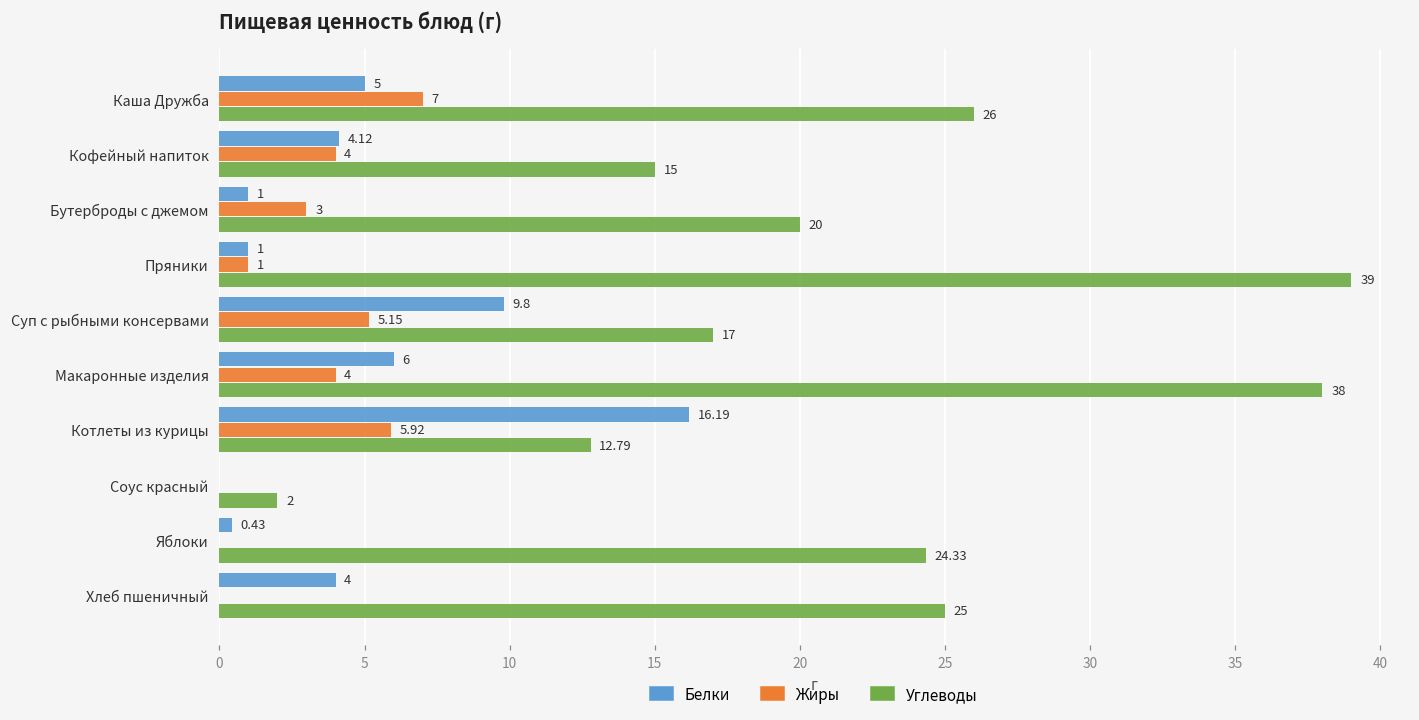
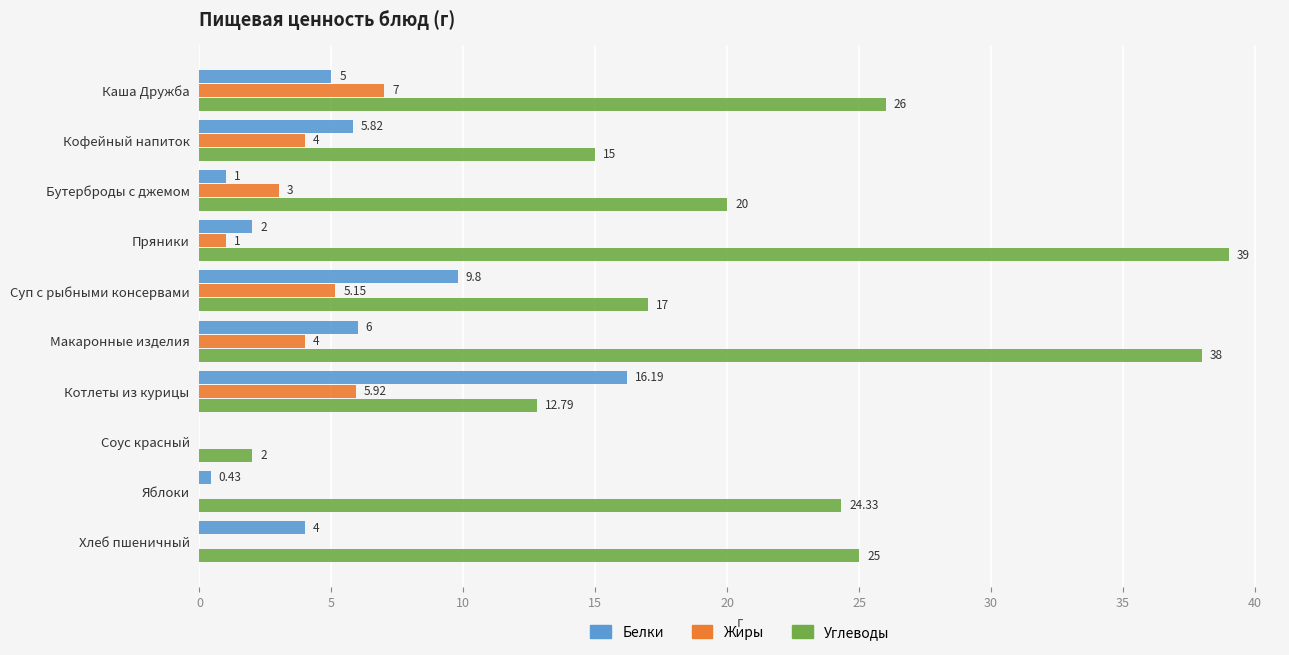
Белки, Кофейный напиток: 4.12 -> 5.82
Белки, Пряники: 1 -> 2
